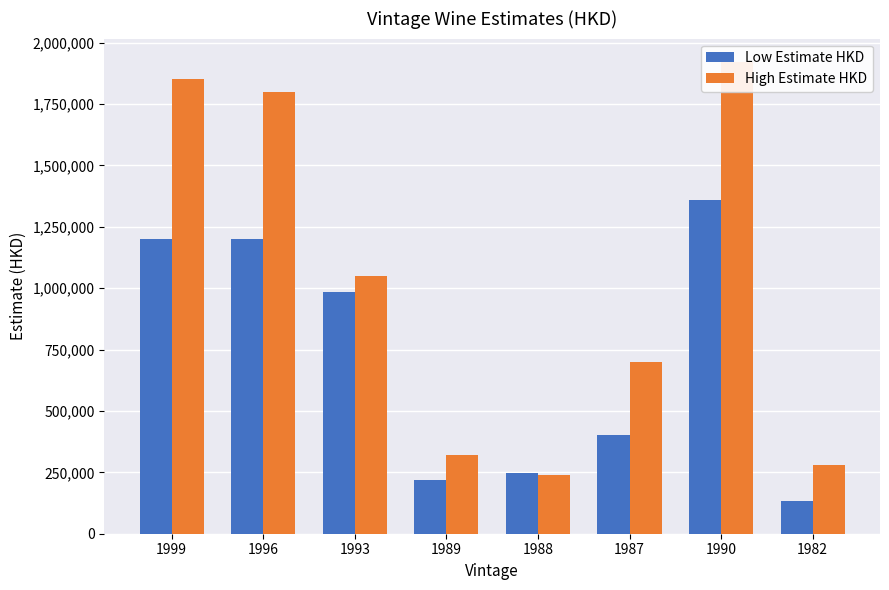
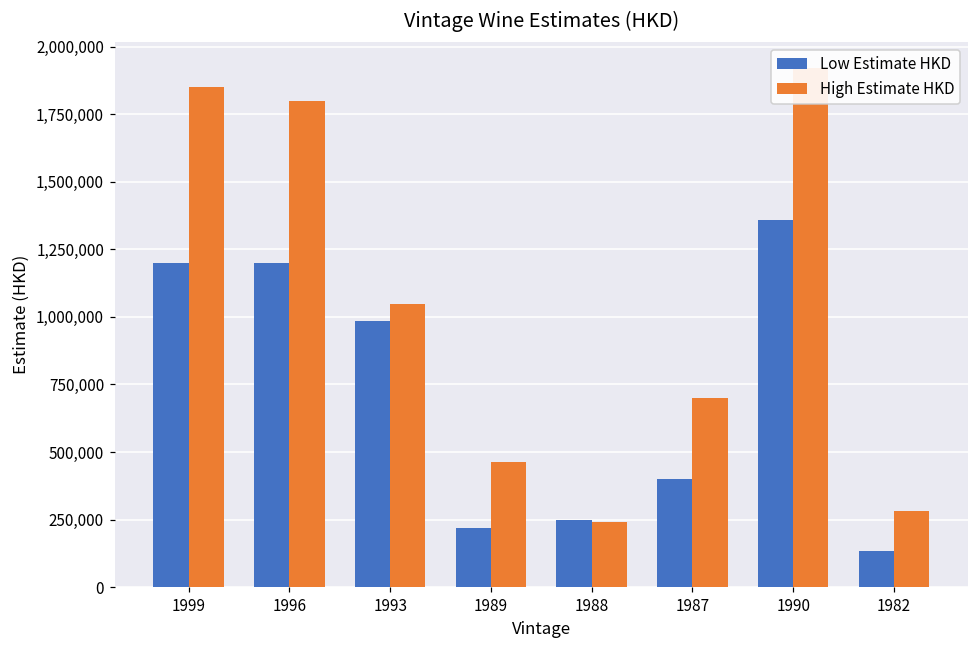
High Estimate HKD, 1989: 320,000 -> 460,000
